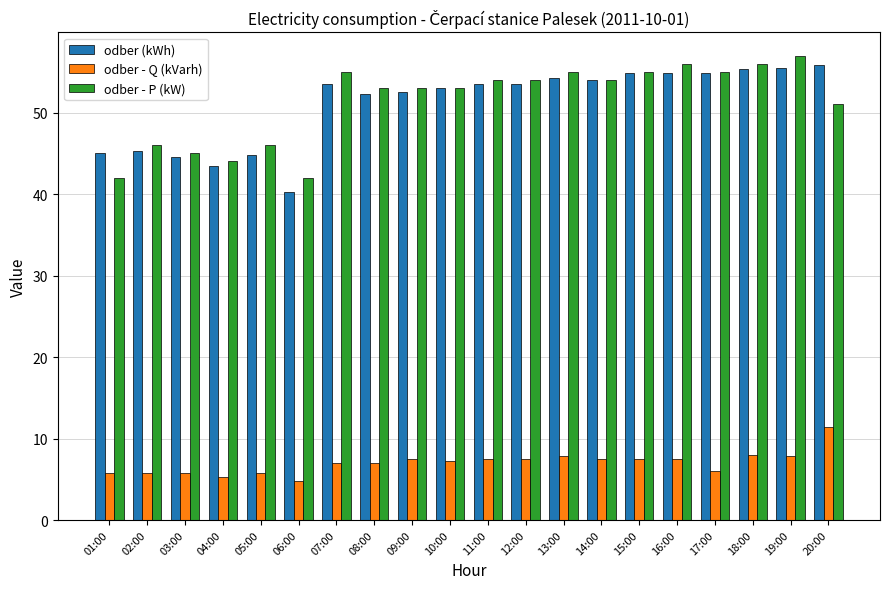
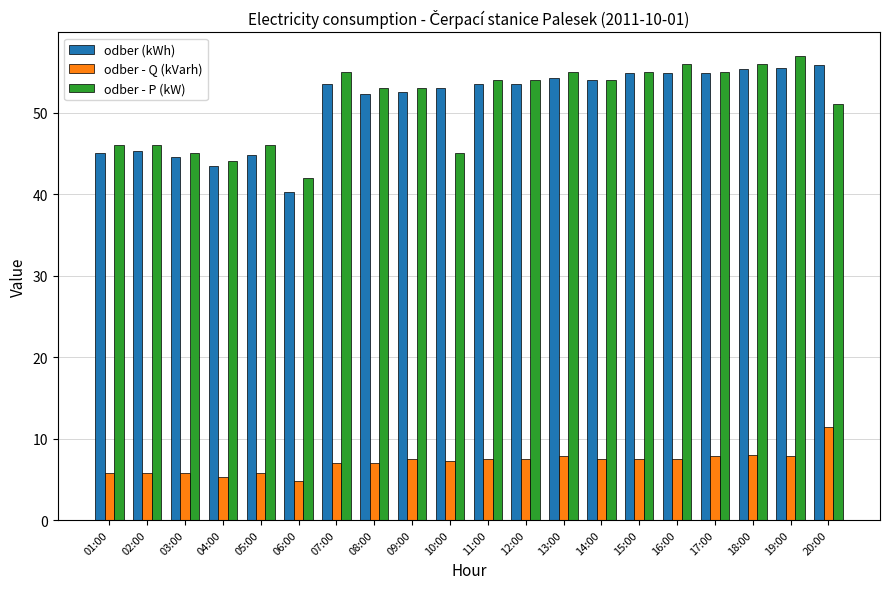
odber - P (kW), 01:00: 42 -> 46
odber - P (kW), 10:00: 53 -> 45
odber - Q (kVarh), 17:00: 6 -> 8
